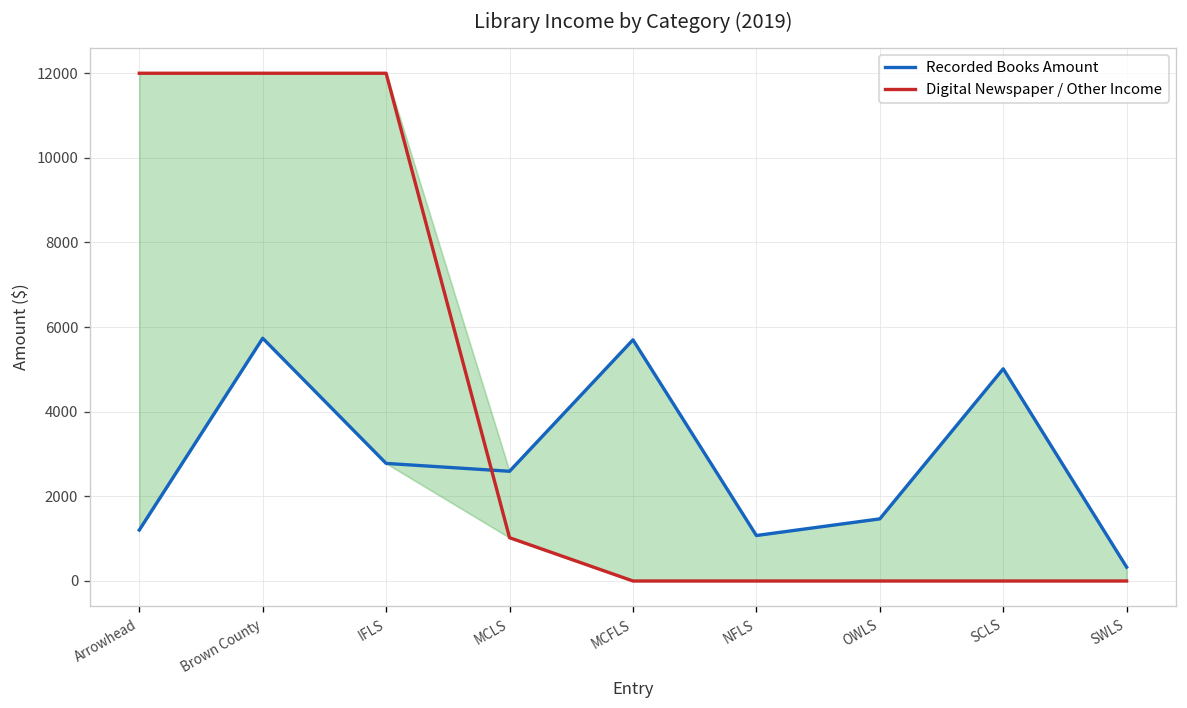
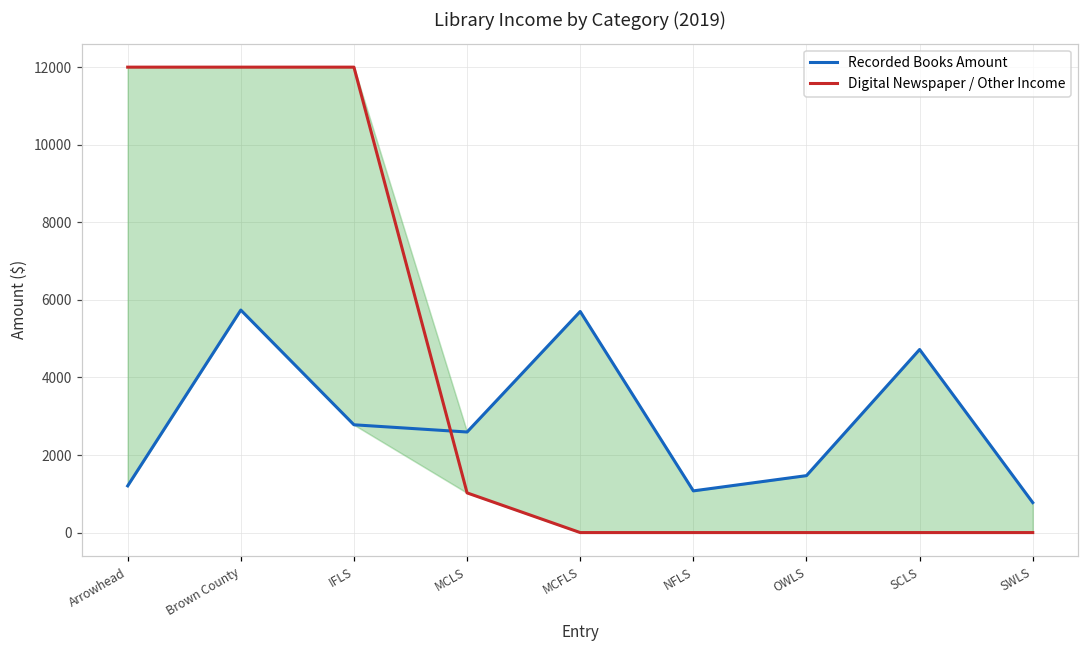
Recorded Books Amount, SCLS: 5000 -> 4700
Recorded Books Amount, SWLS: 300 -> 800
